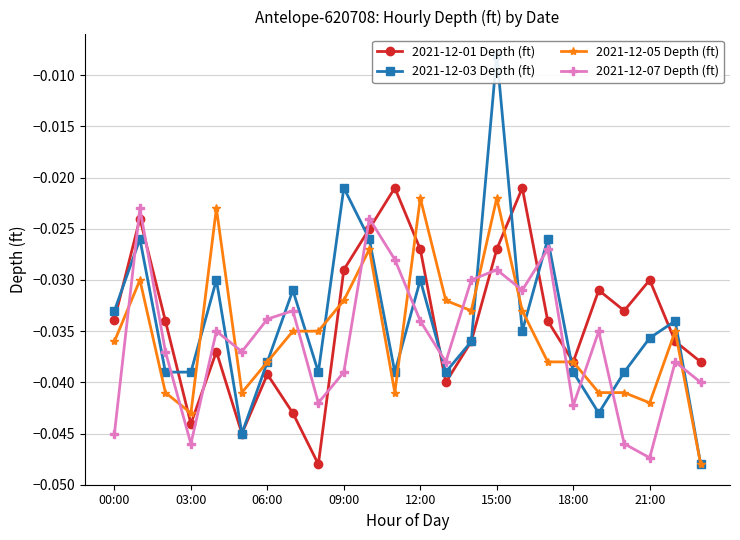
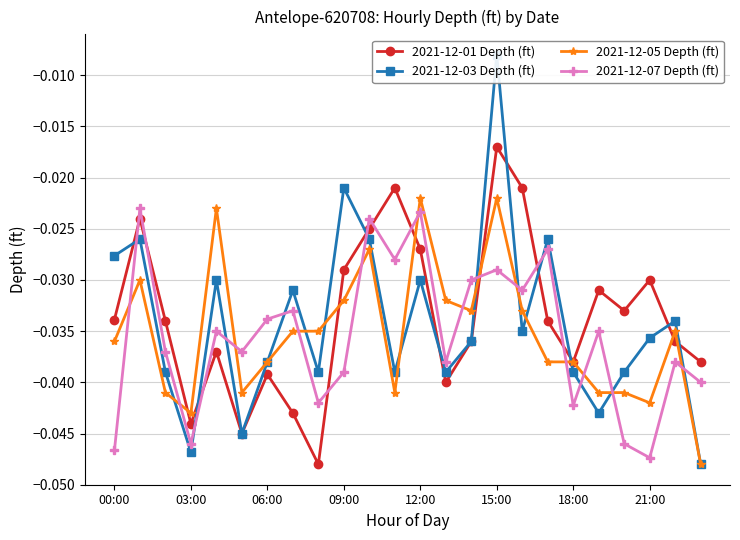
2021-12-03 Depth (ft), 00:00: -0.0330 -> -0.0276
2021-12-07 Depth (ft), 00:00: -0.0450 -> -0.0466
2021-12-03 Depth (ft), 03:00: -0.0390 -> -0.0468
2021-12-07 Depth (ft), 12:00: -0.0340 -> -0.0233
2021-12-01 Depth (ft), 15:00: -0.0270 -> -0.0170
